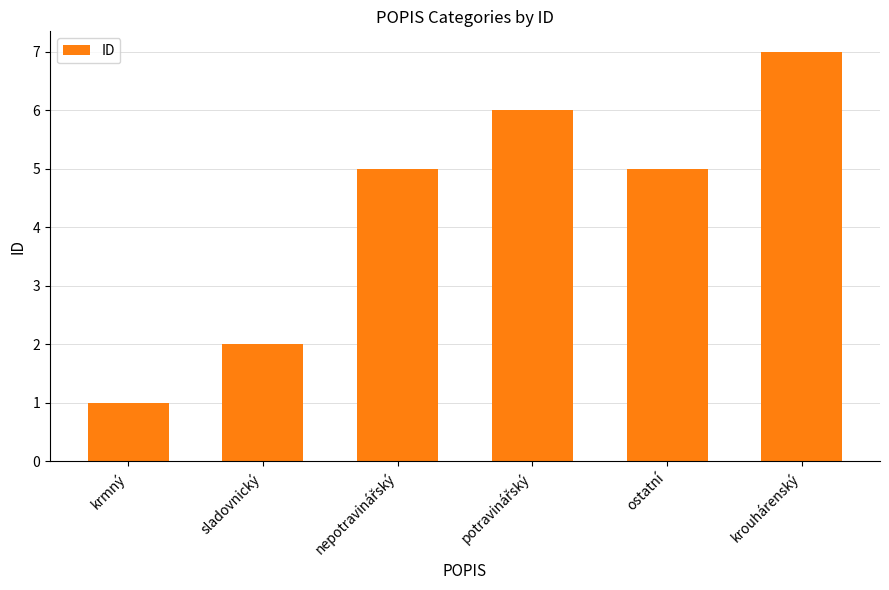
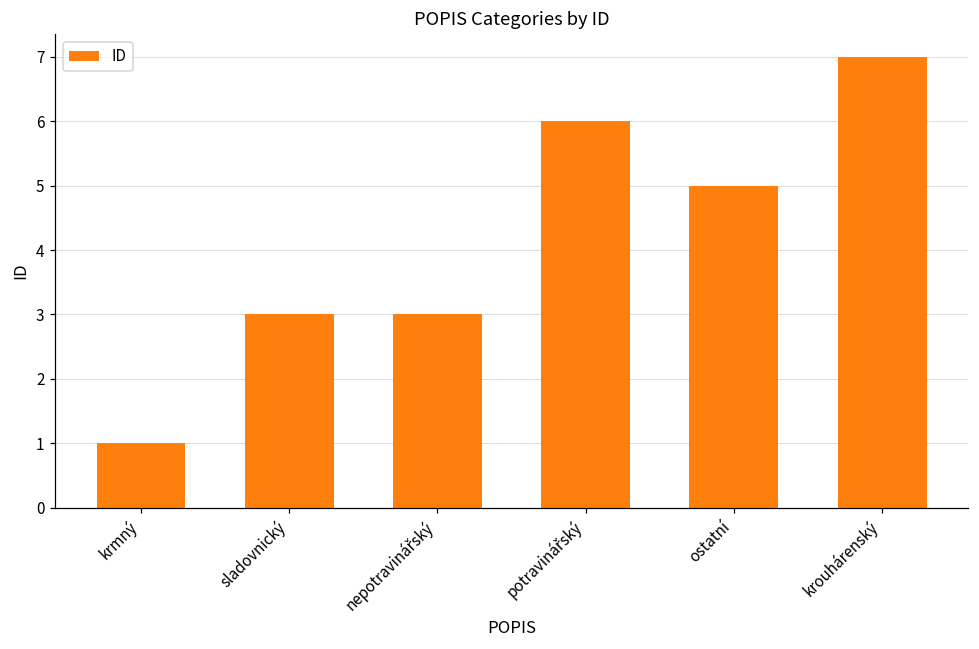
sladovnický: 2 -> 3
nepotravinářský: 5 -> 3
